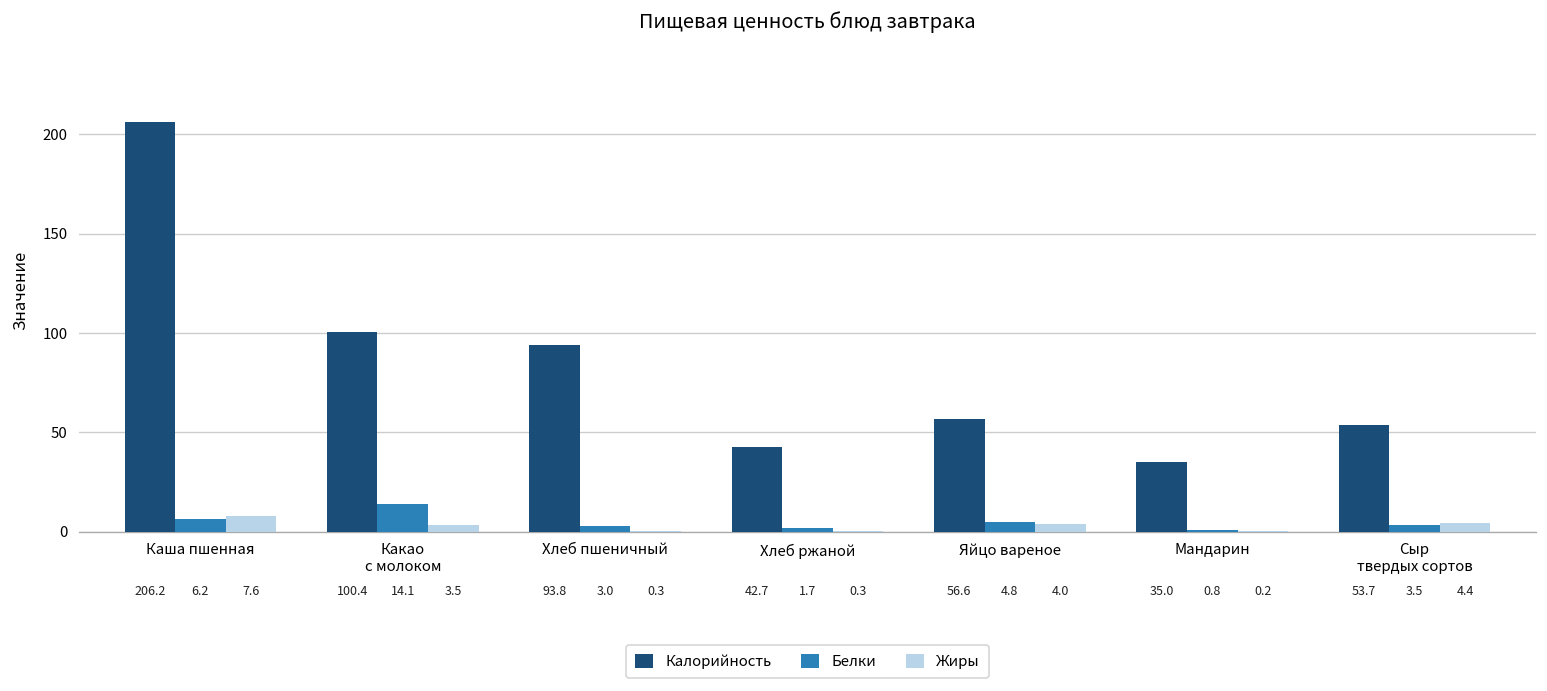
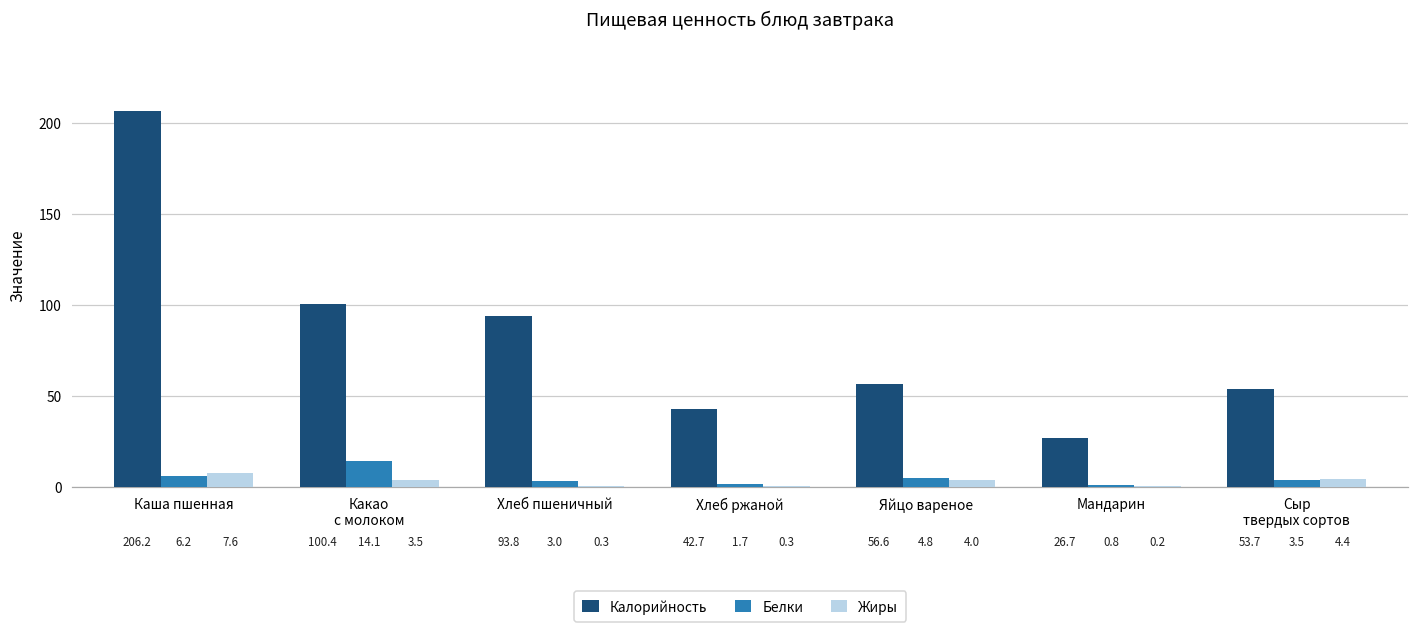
Калорийность, Мандарин: 35.0 -> 26.7
